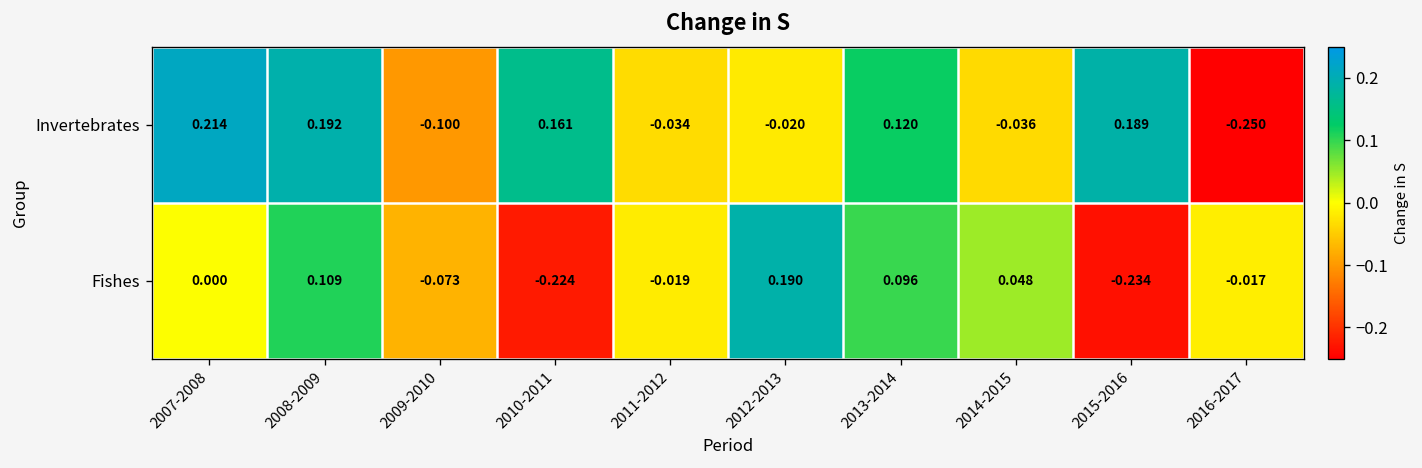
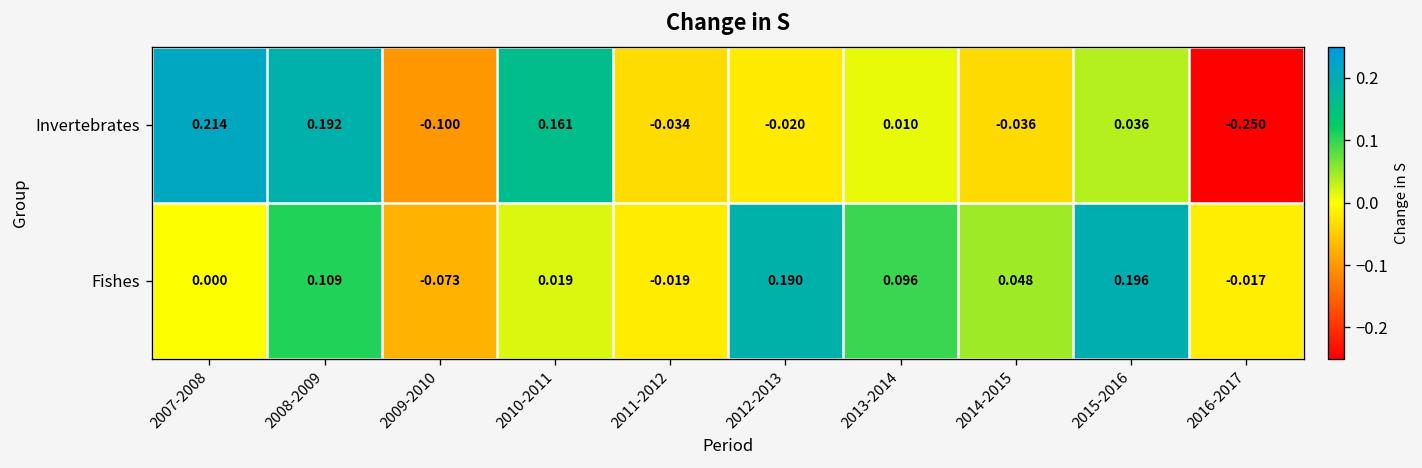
Invertebrates, 2013-2014: 0.120 -> 0.010
Invertebrates, 2015-2016: 0.189 -> 0.036
Fishes, 2010-2011: -0.224 -> 0.019
Fishes, 2015-2016: -0.234 -> 0.196
